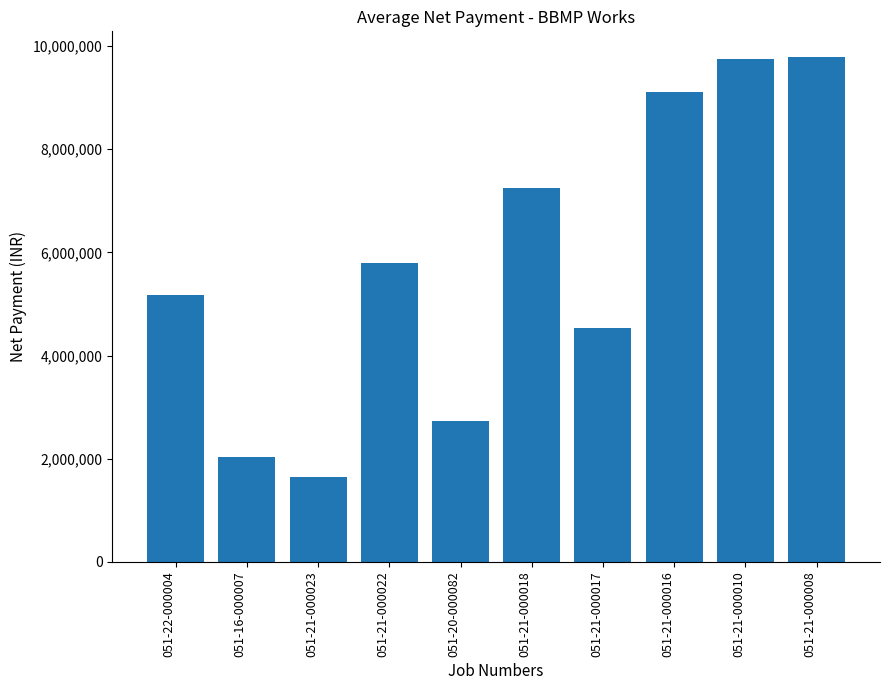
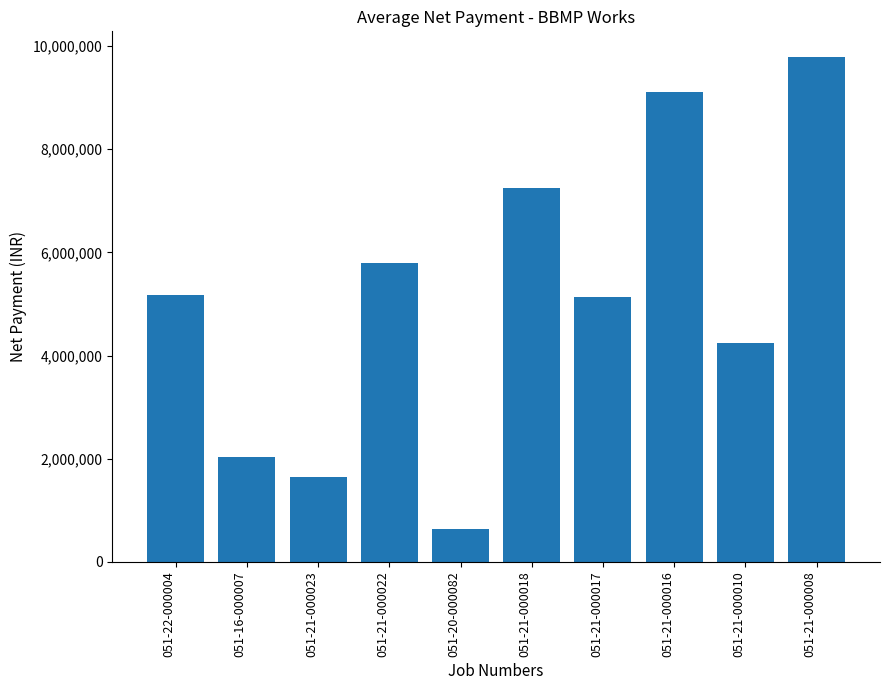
051-20-000082: 2,700,000 -> 600,000
051-21-000017: 4,500,000 -> 5,100,000
051-21-000010: 9,800,000 -> 4,200,000
